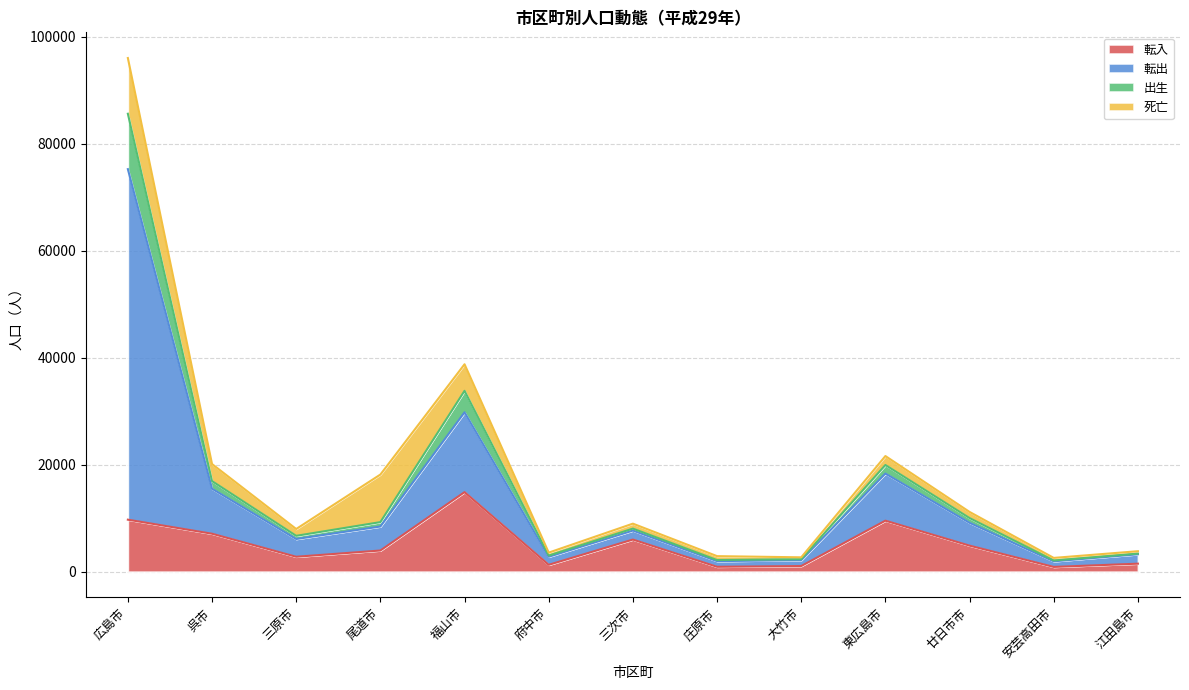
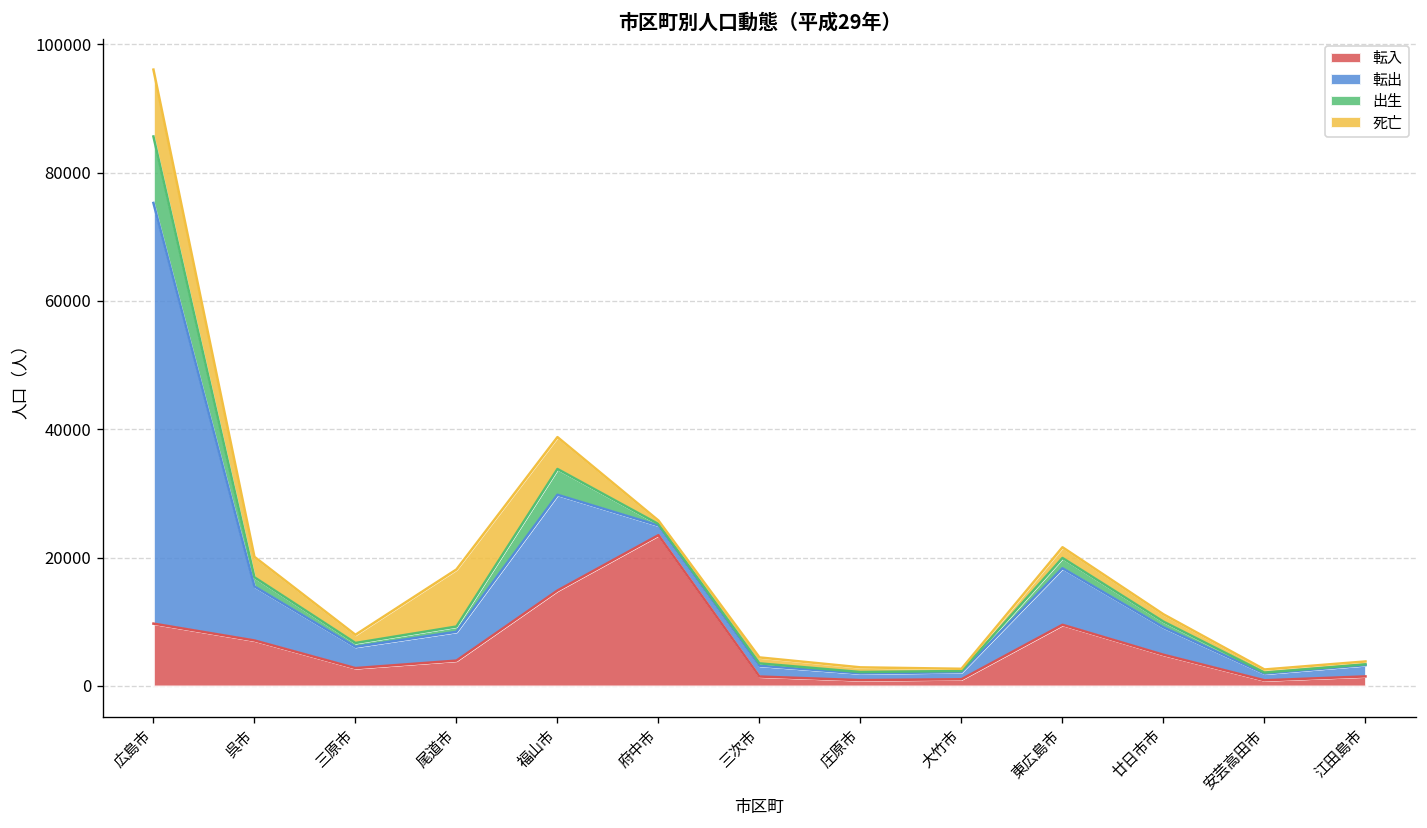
転入, 府中市: 1000 -> 24000
転入, 三次市: 6000 -> 1000
